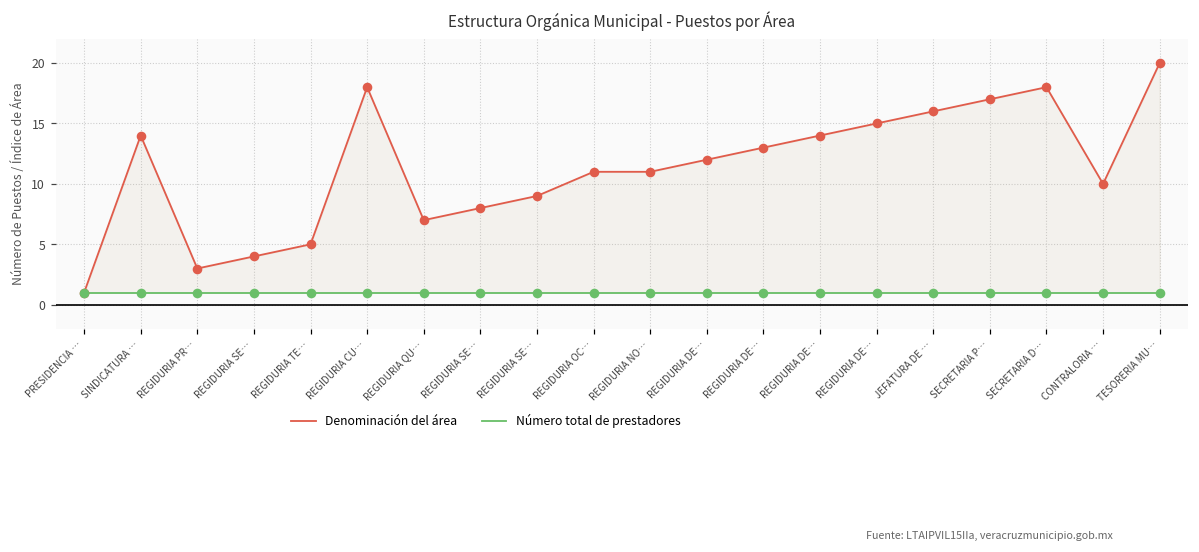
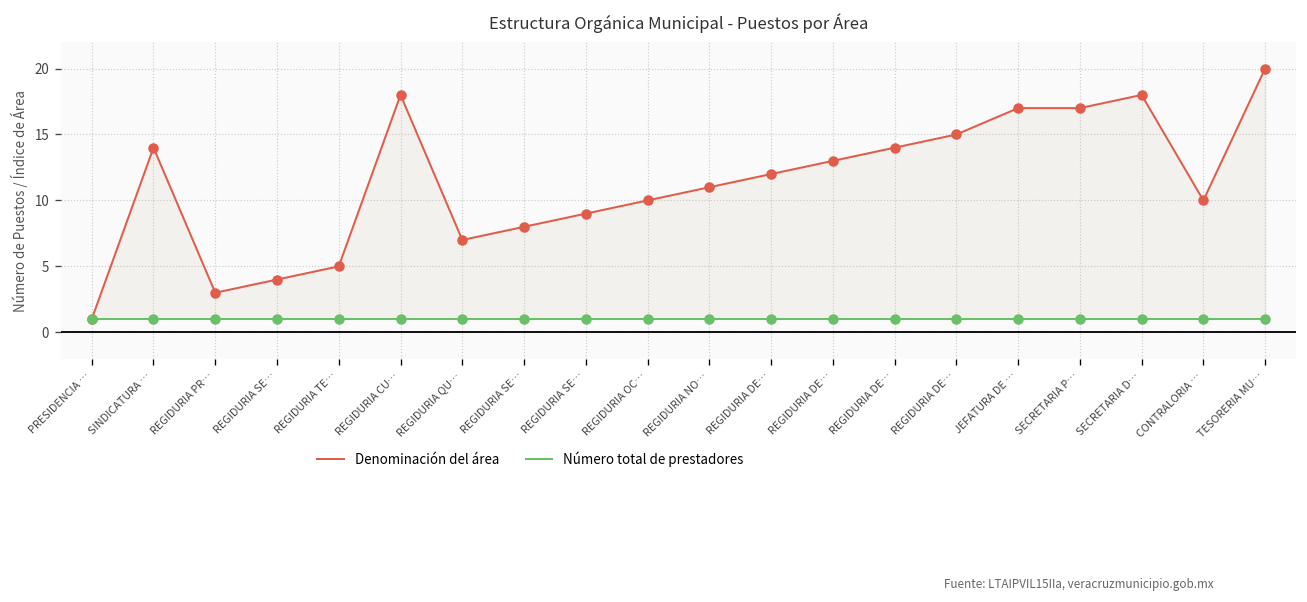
Denominación del área, REGIDURIA OC…: 11 -> 10
Denominación del área, JEFATURA DE …: 16 -> 17
